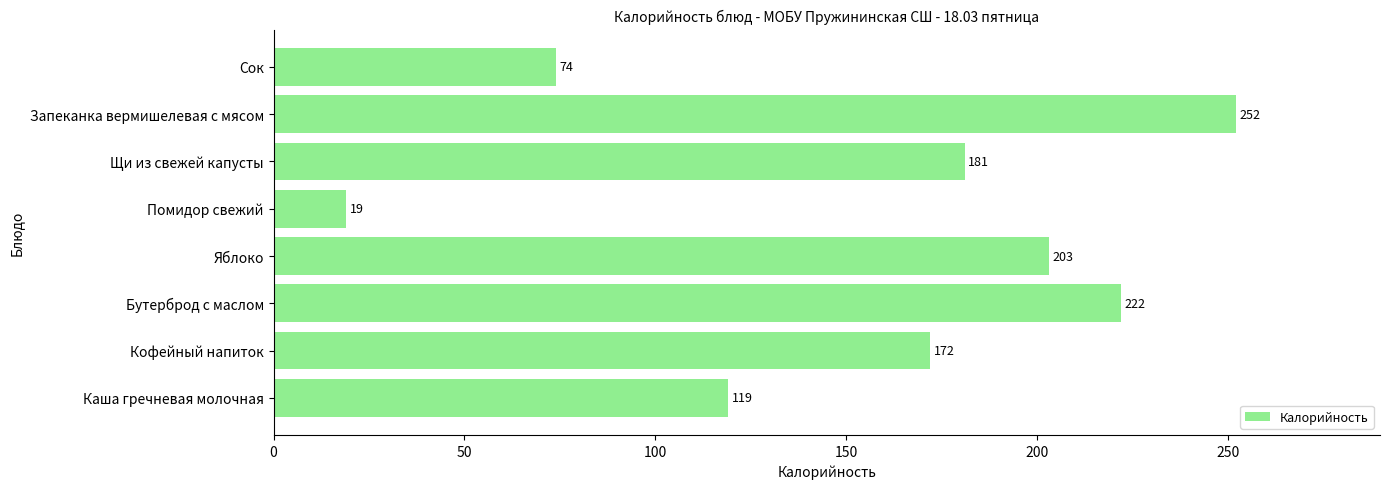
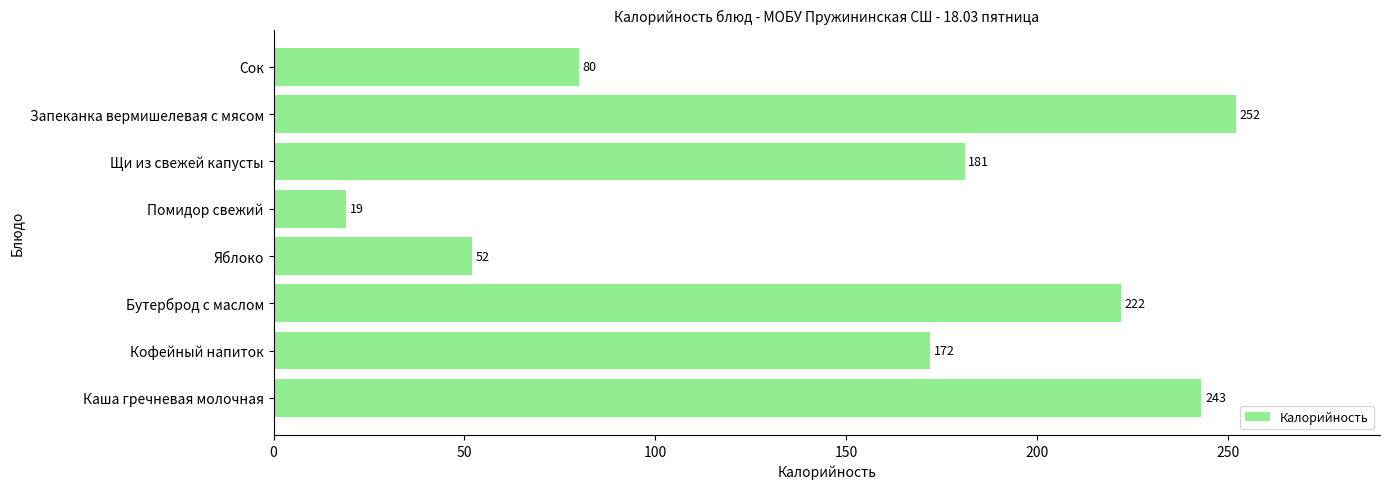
Сок: 74 -> 80
Яблоко: 203 -> 52
Каша гречневая молочная: 119 -> 243
